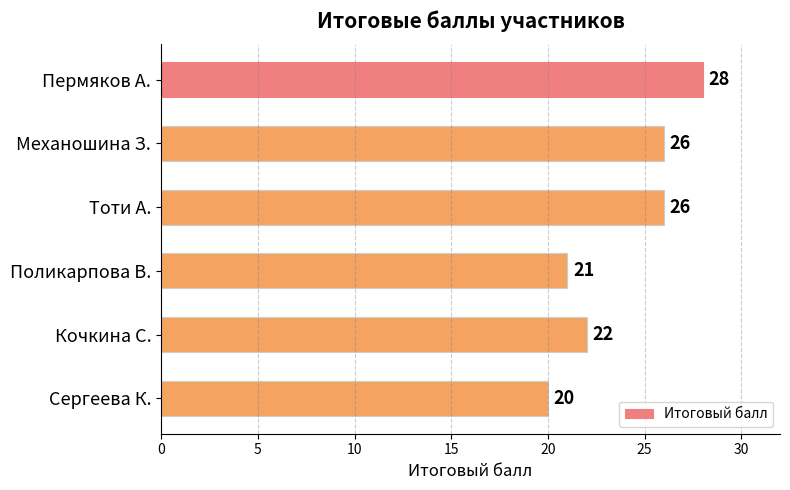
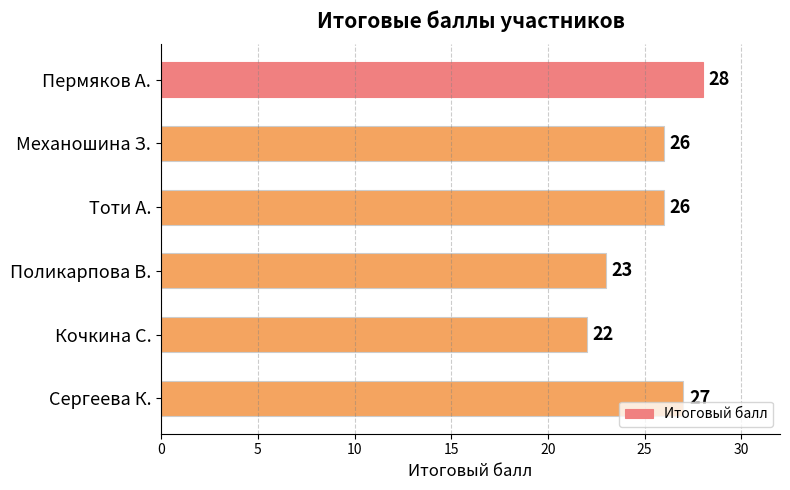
Поликарпова В.: 21 -> 23
Сергеева К.: 20 -> 27
